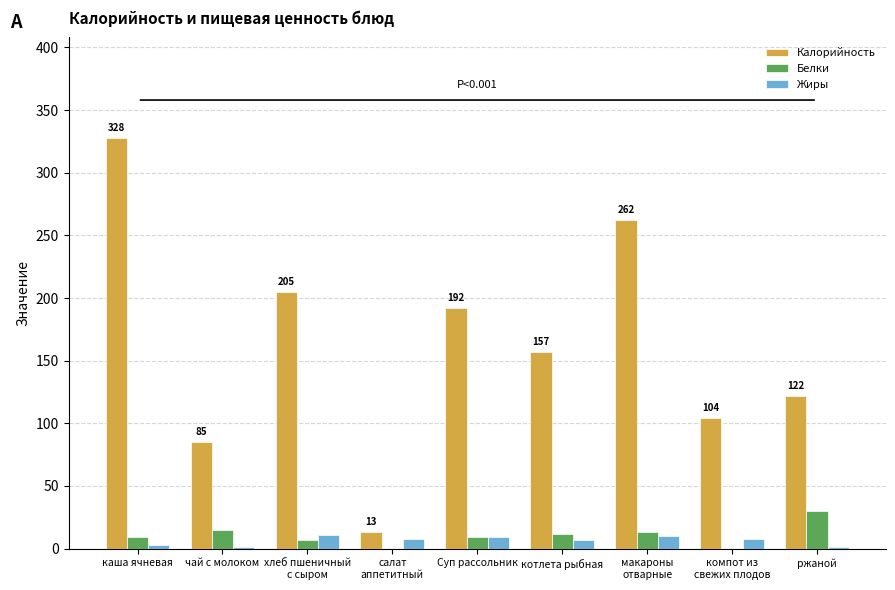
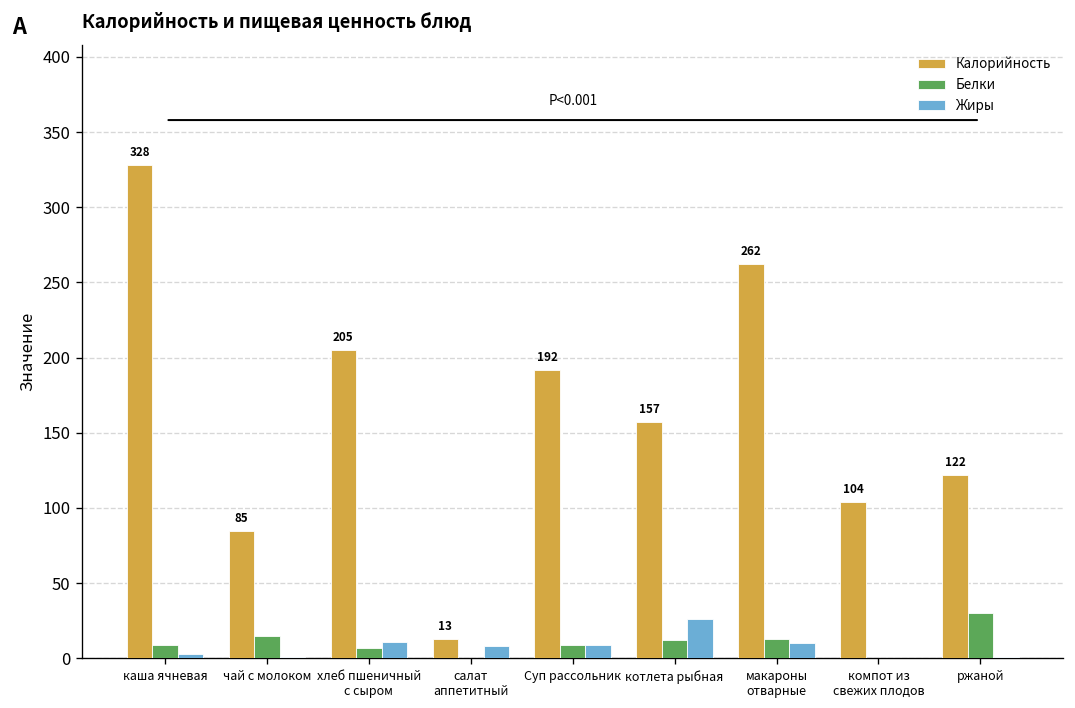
Жиры, котлета рыбная: 7 -> 26
Жиры, компот из свежих плодов: 8 -> 0
